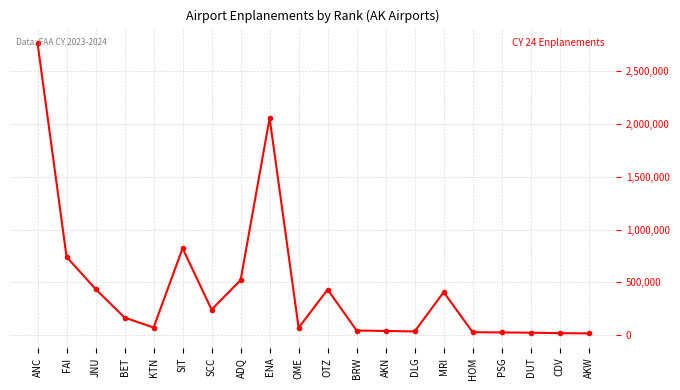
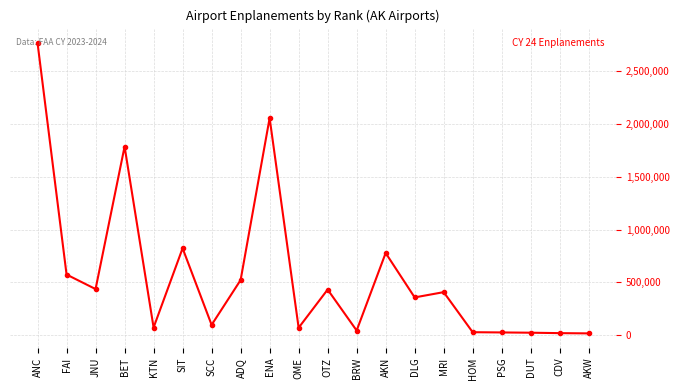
FAI: 740,000 -> 570,000
BET: 170,000 -> 1,790,000
SCC: 240,000 -> 100,000
AKN: 40,000 -> 780,000
DLG: 30,000 -> 360,000
